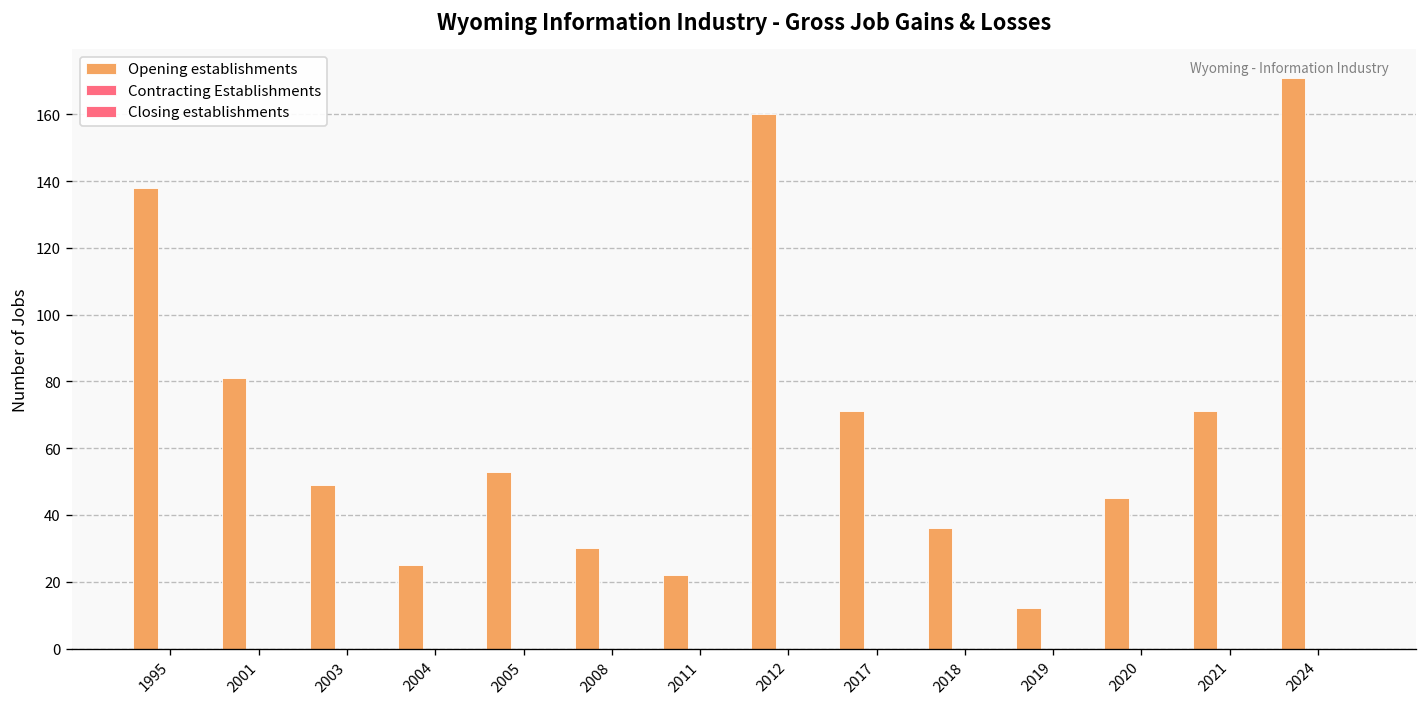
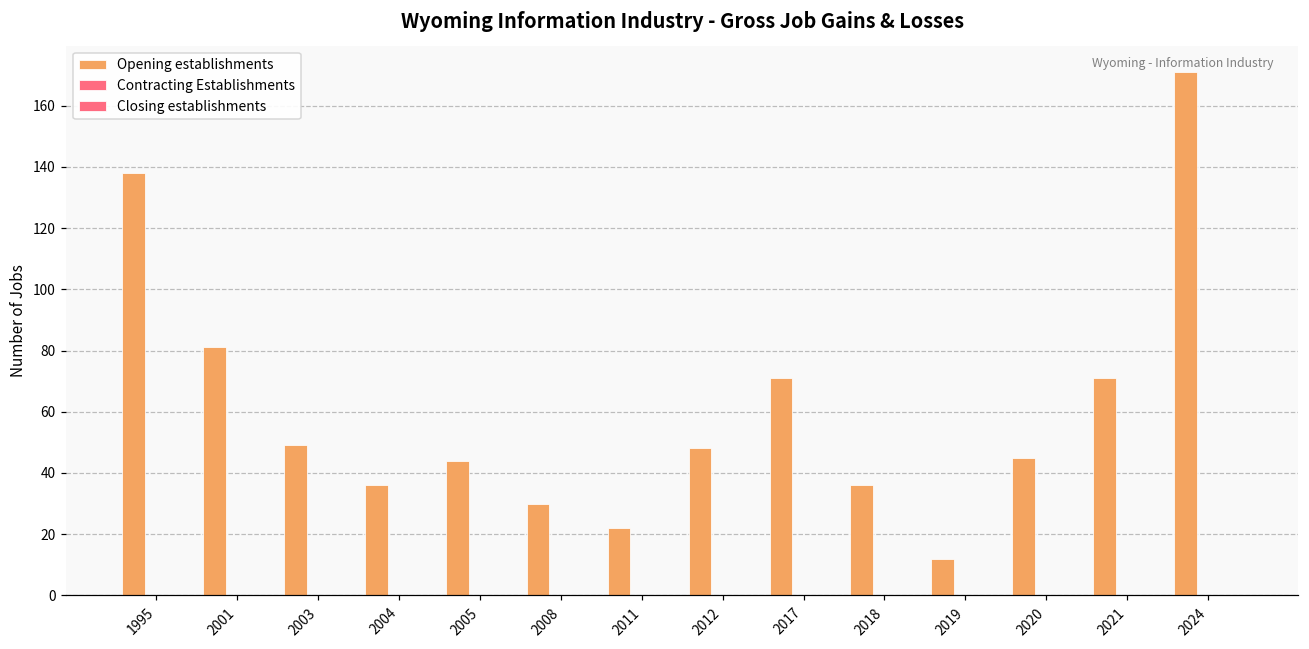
Opening establishments, 2004: 25 -> 36
Opening establishments, 2005: 53 -> 44
Opening establishments, 2012: 160 -> 48
